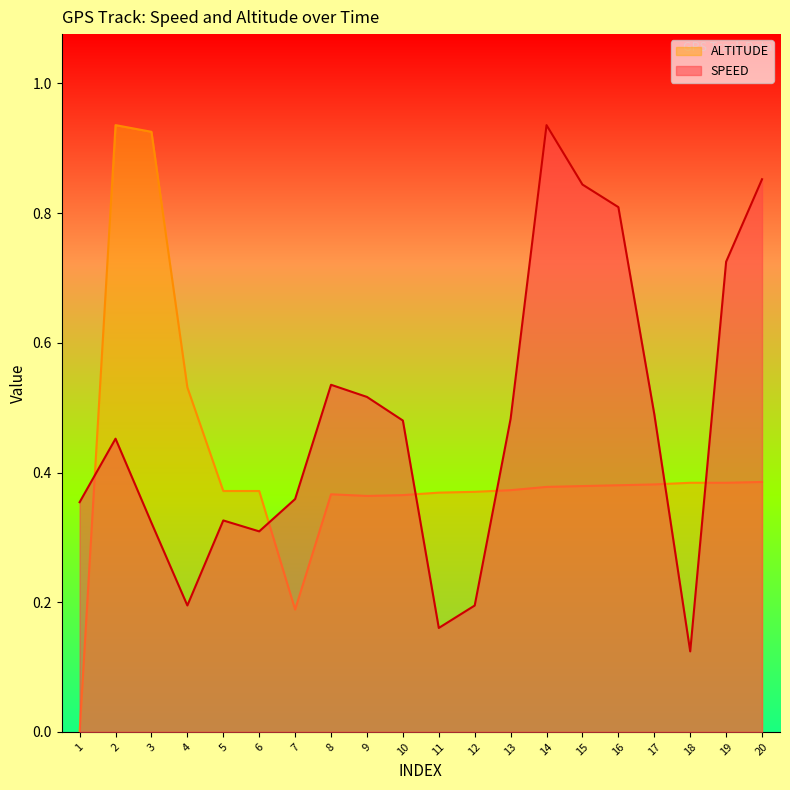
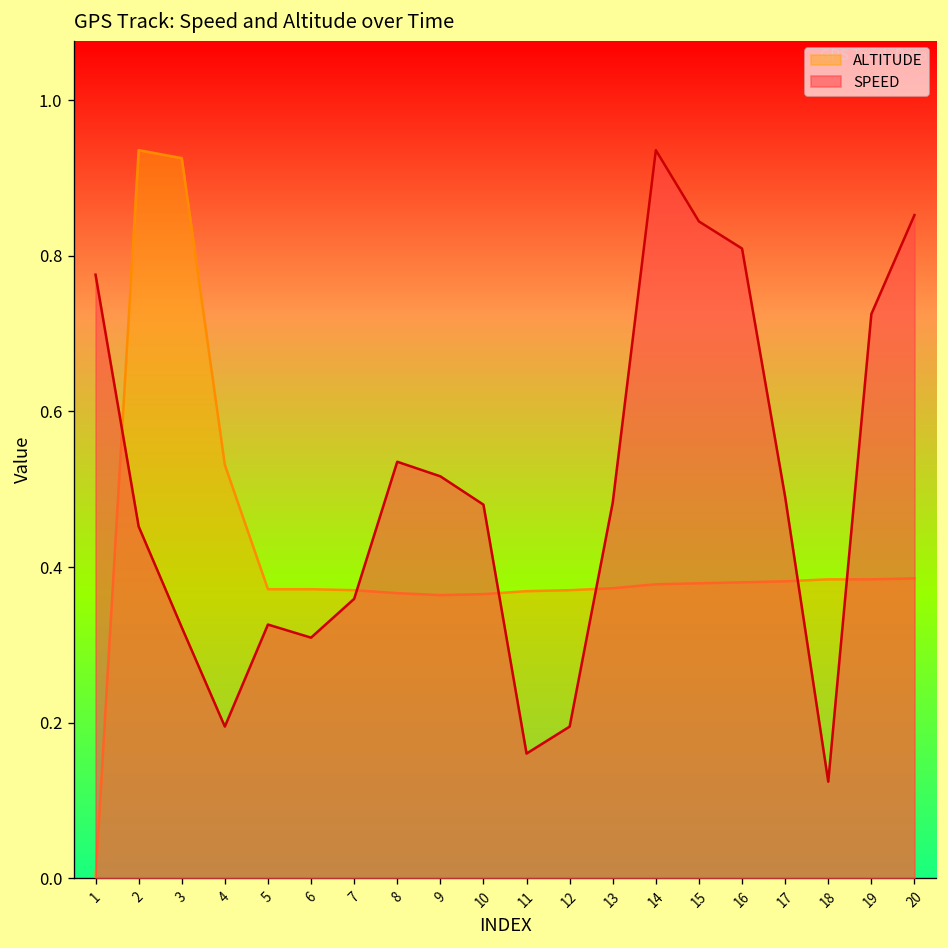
SPEED, 1: 0.35 -> 0.78
ALTITUDE, 7: 0.19 -> 0.37
